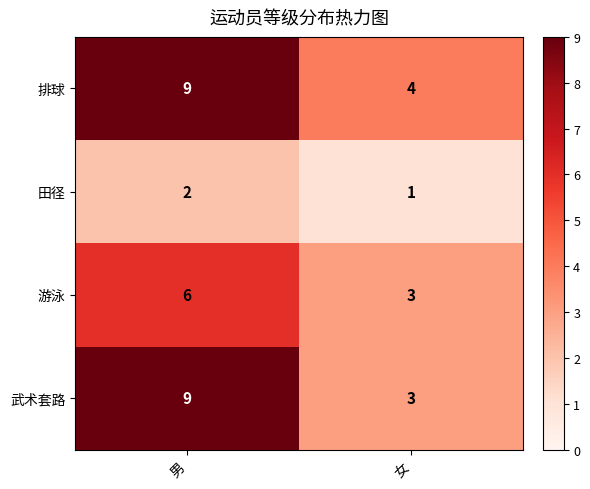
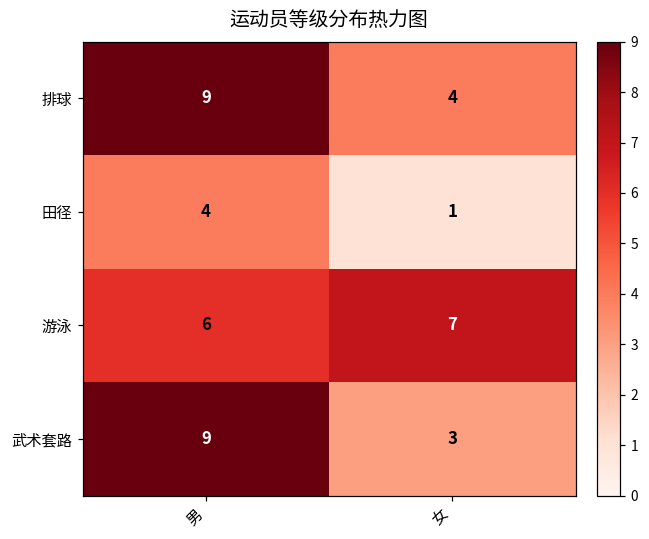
田径, 男: 2 -> 4
游泳, 女: 3 -> 7
